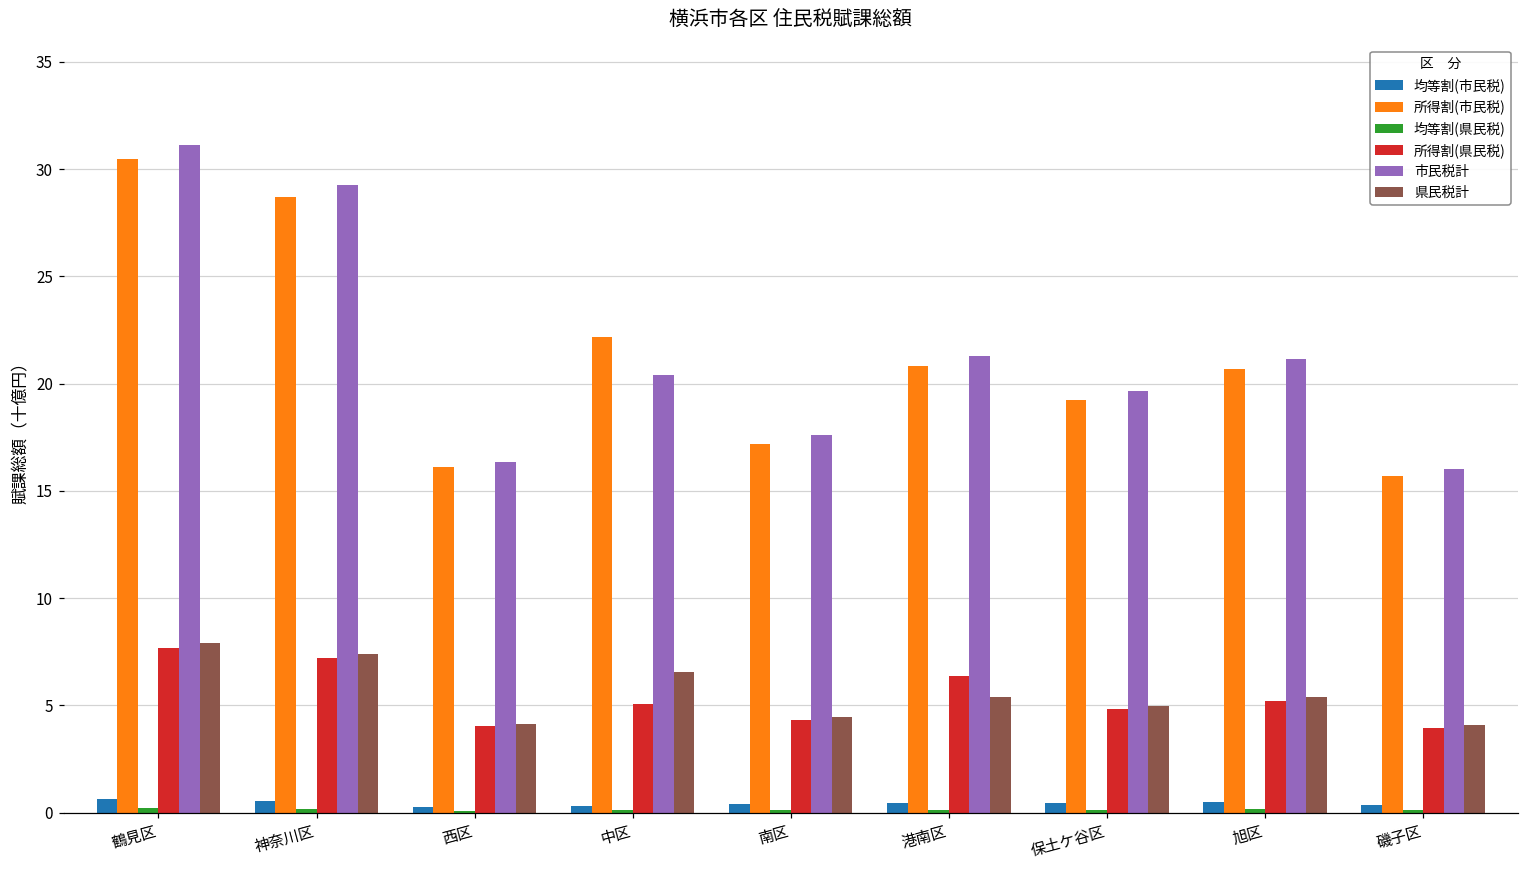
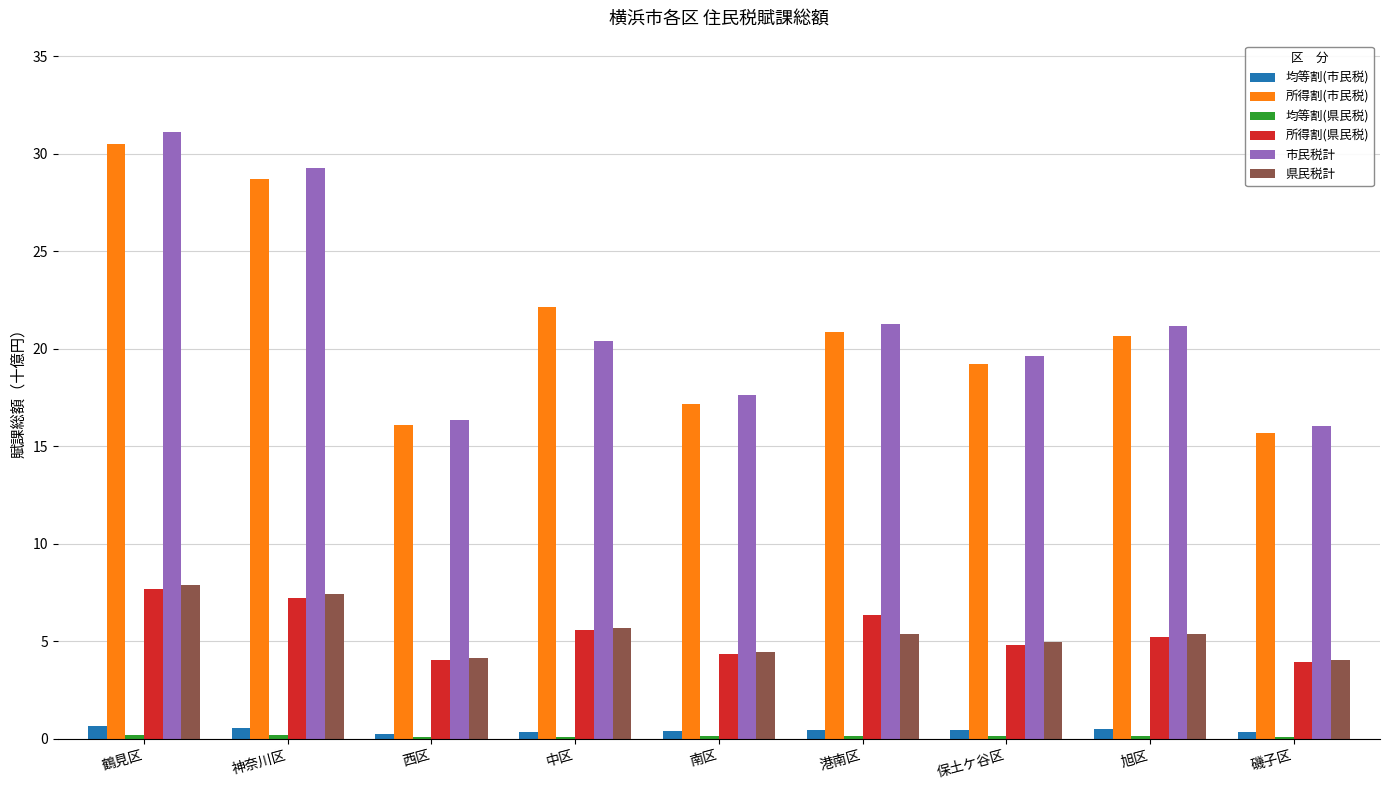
所得割(県民税), 中区: 5.0 -> 5.6
県民税計, 中区: 6.5 -> 5.7
